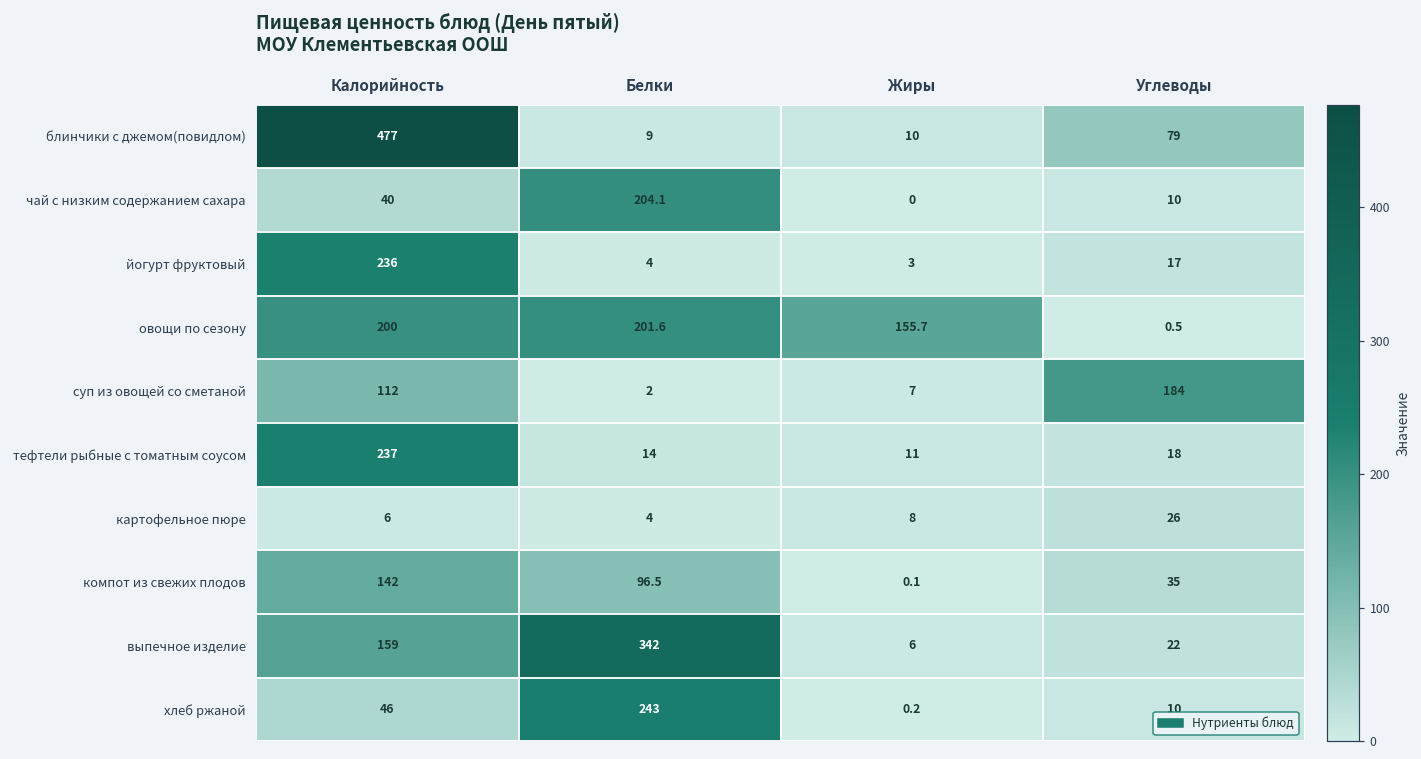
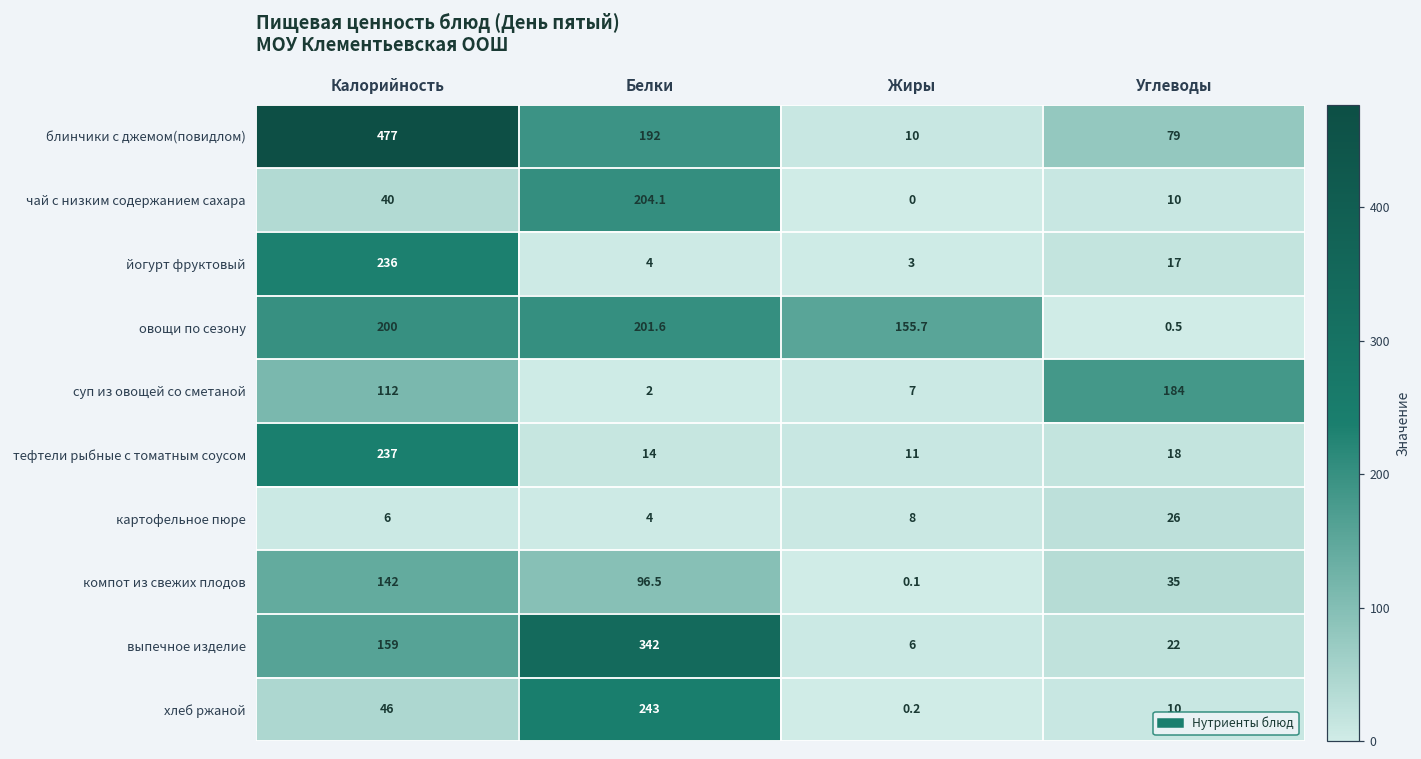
блинчики с джемом(повидлом), Белки: 9 -> 192
